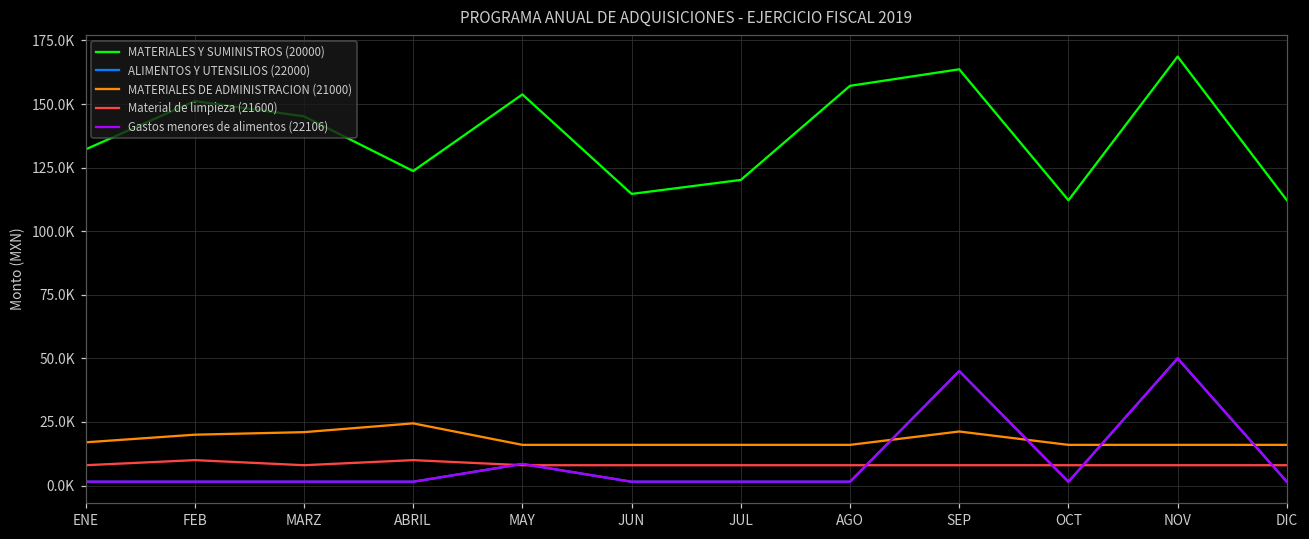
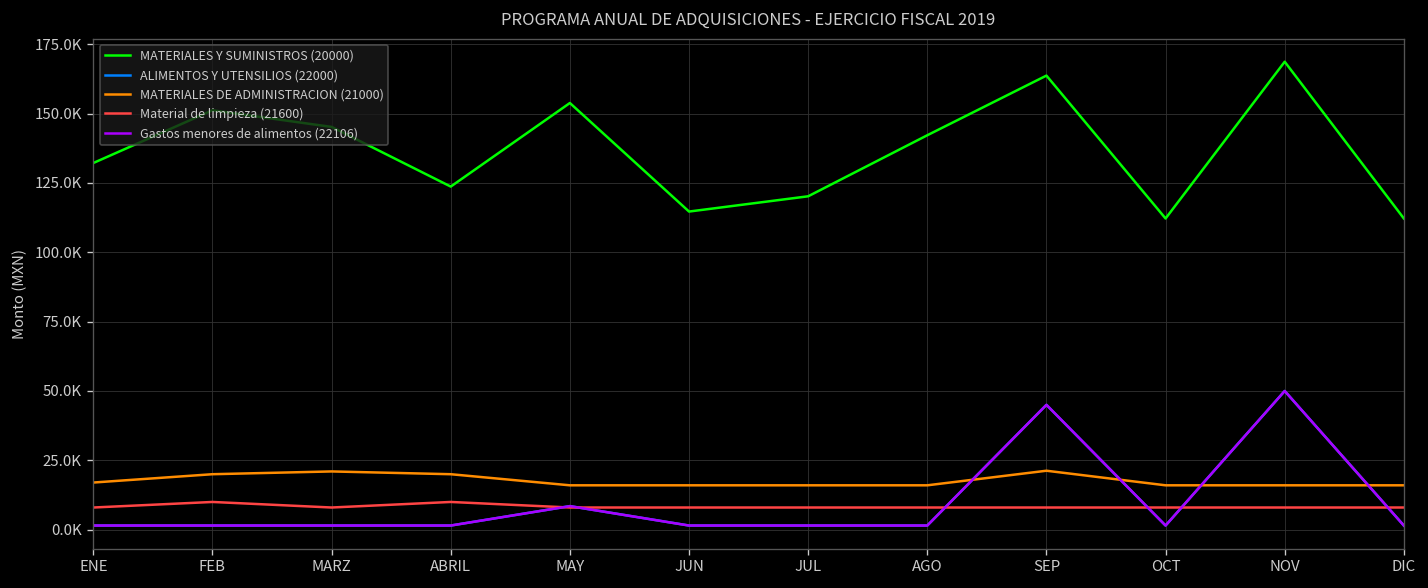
MATERIALES DE ADMINISTRACION (21000), ABRIL: 24000 -> 20000
MATERIALES Y SUMINISTROS (20000), AGO: 157000 -> 142000
